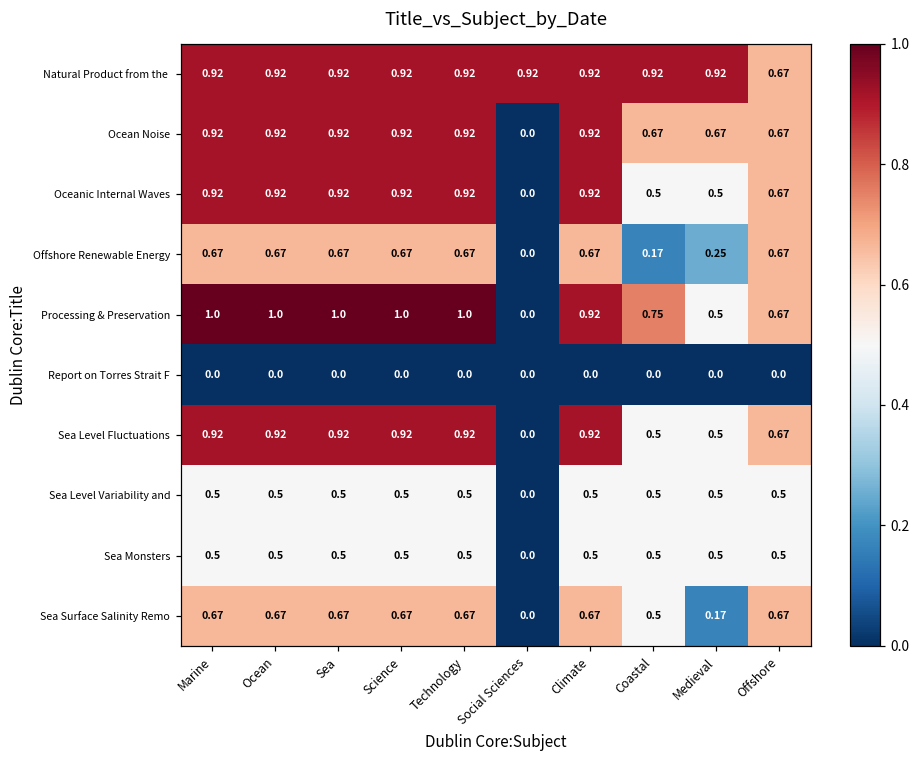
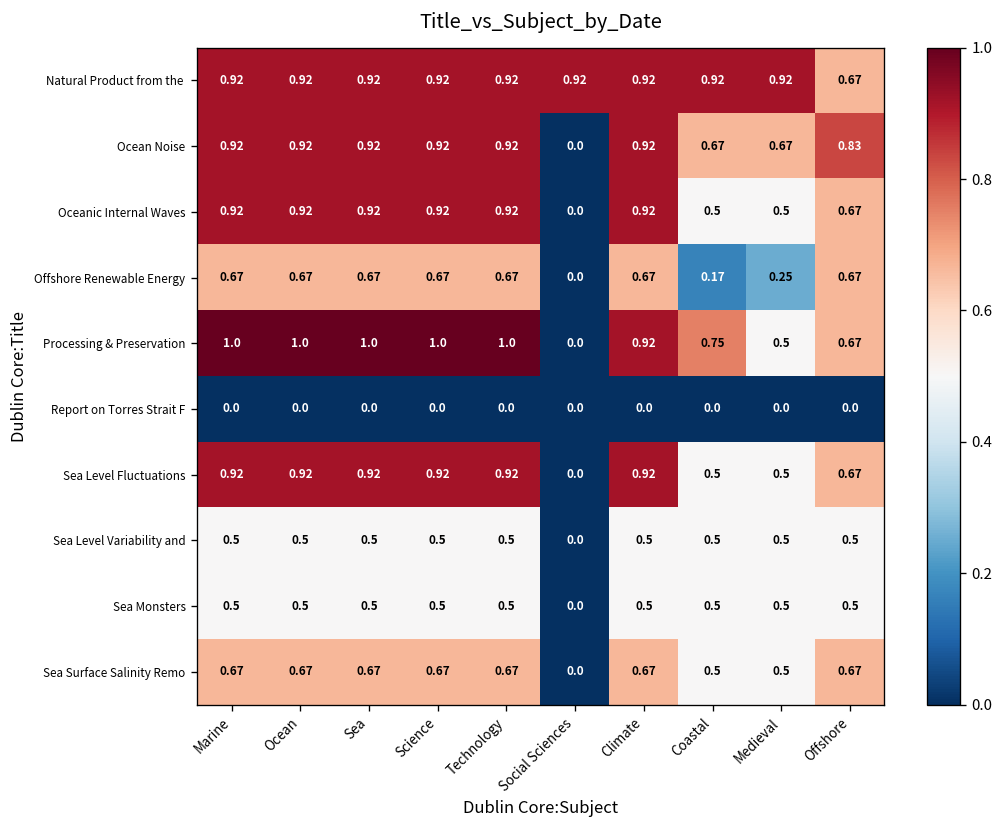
Ocean Noise, Offshore: 0.67 -> 0.83
Sea Surface Salinity Remo, Medieval: 0.17 -> 0.5
